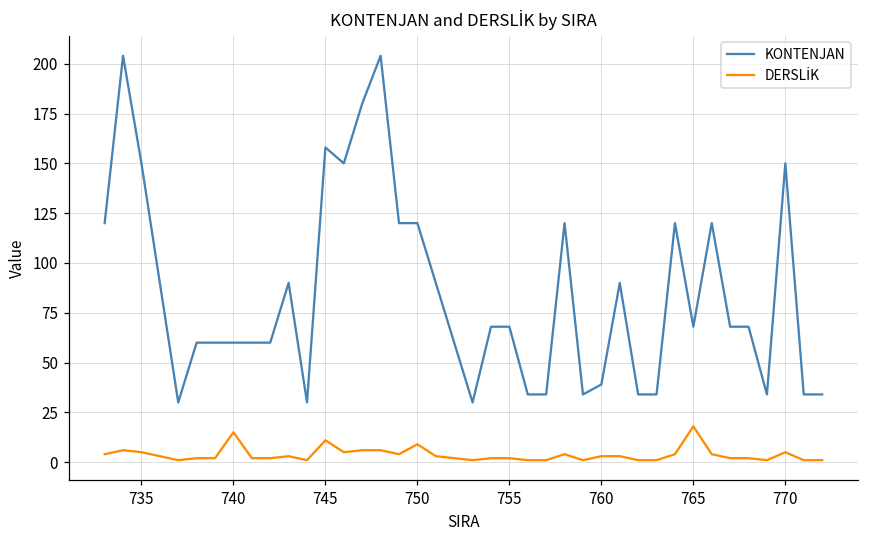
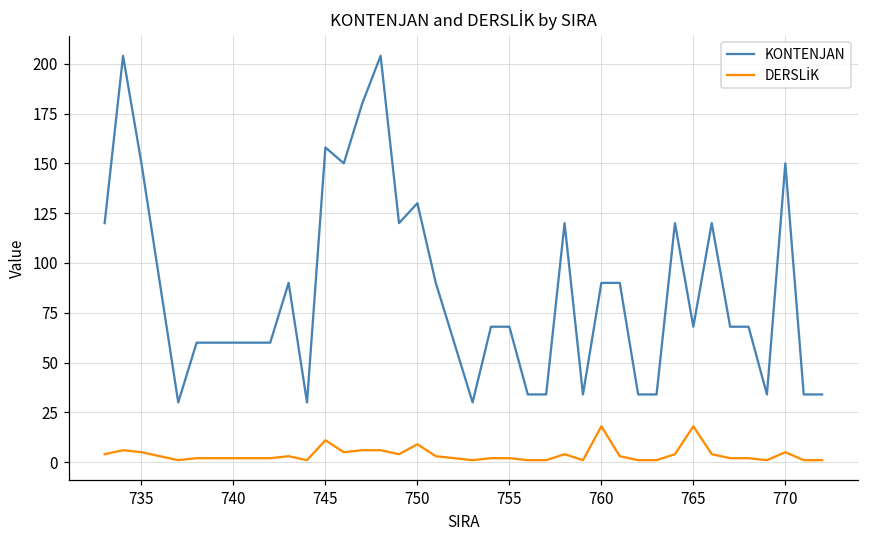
DERSLİK, 740: 15 -> 2
KONTENJAN, 750: 120 -> 130
KONTENJAN, 760: 39 -> 90
DERSLİK, 760: 3 -> 18
